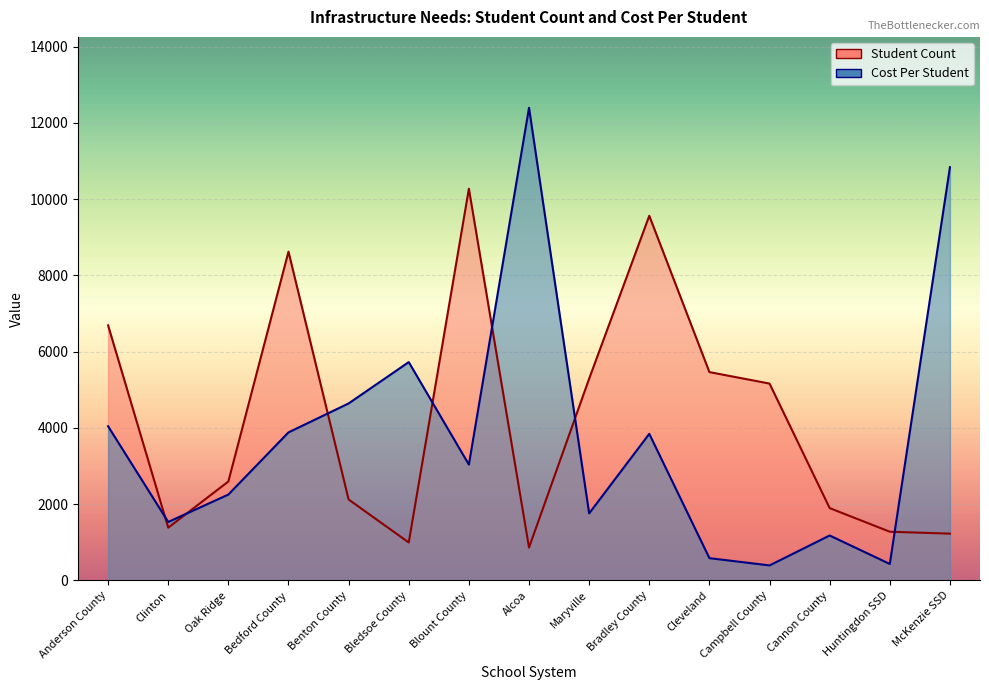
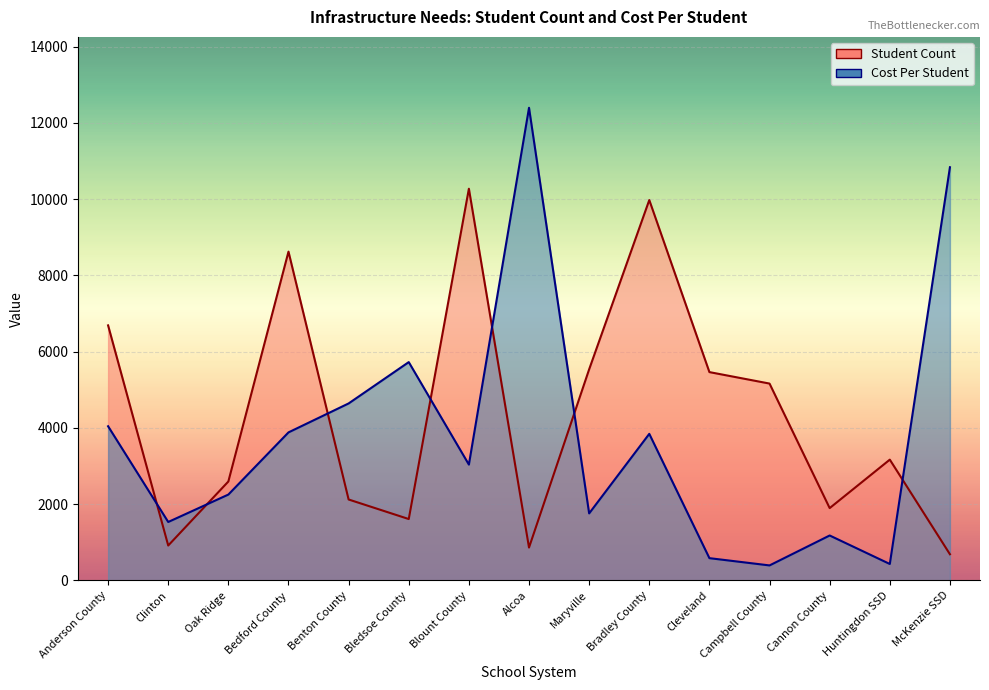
Student Count, Clinton: 1400 -> 900
Student Count, Bledsoe County: 1000 -> 1600
Student Count, Maryville: 5300 -> 5500
Student Count, Bradley County: 9600 -> 10000
Student Count, Huntingdon SSD: 1300 -> 3200
Student Count, McKenzie SSD: 1200 -> 700
